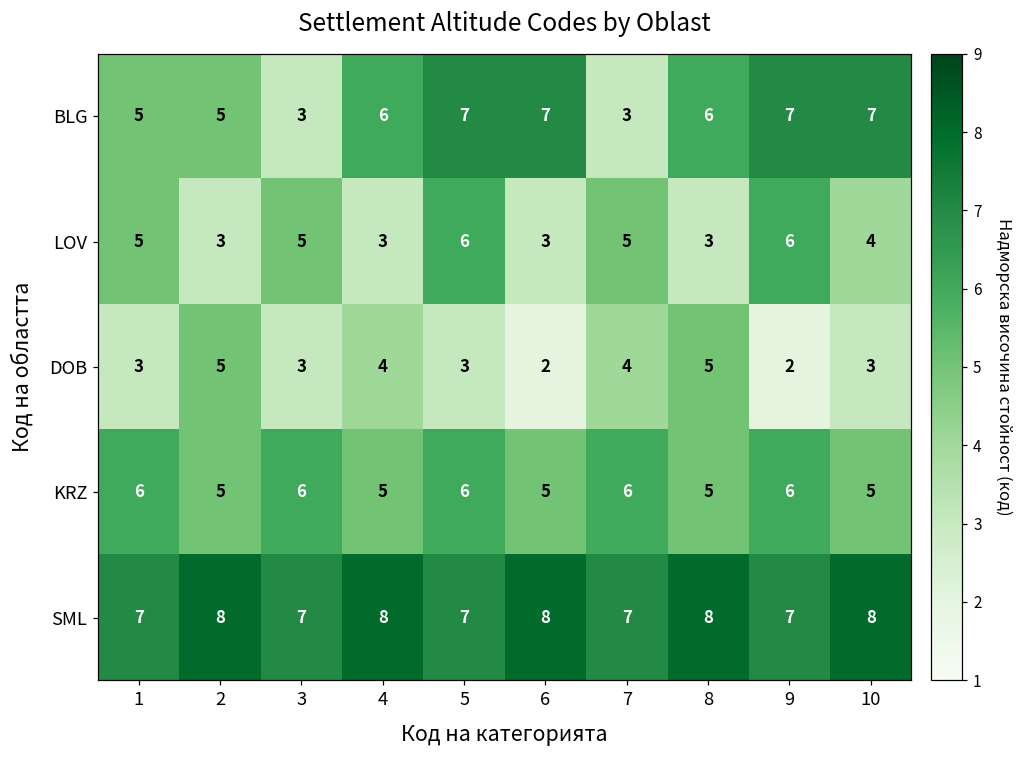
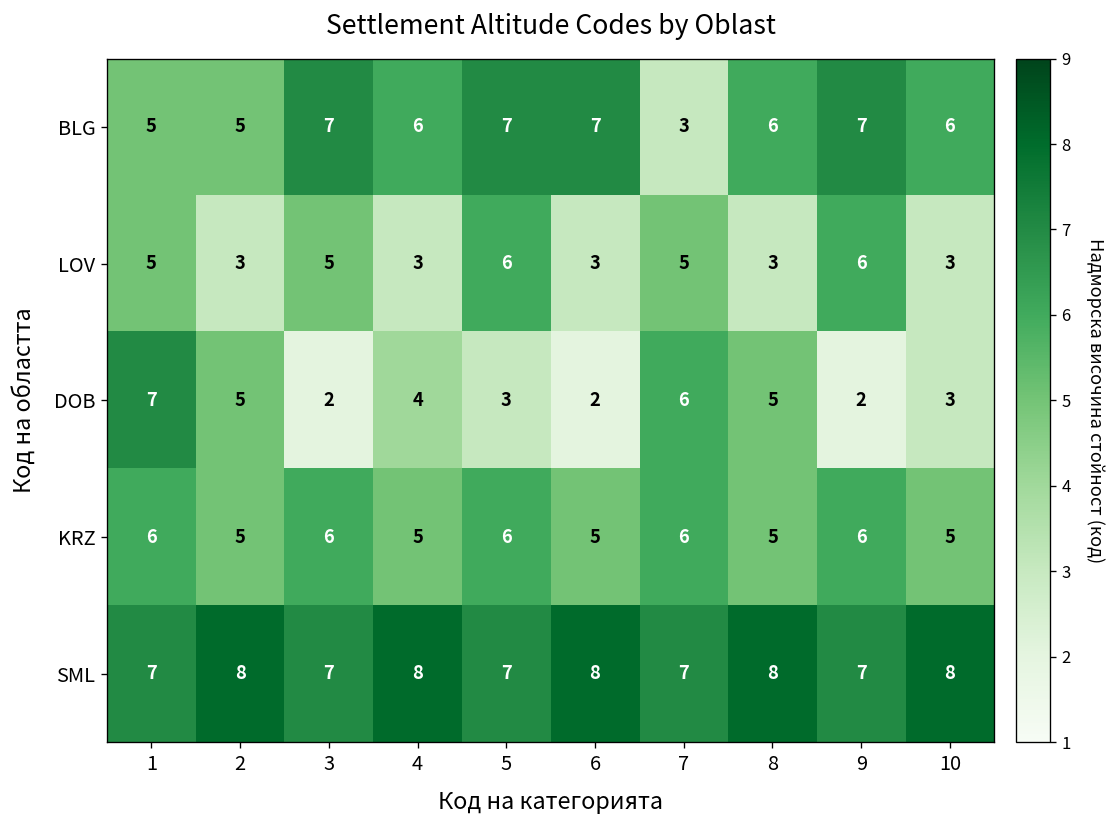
BLG, 3: 3 -> 7
BLG, 10: 7 -> 6
LOV, 10: 4 -> 3
DOB, 1: 3 -> 7
DOB, 3: 3 -> 2
DOB, 7: 4 -> 6
